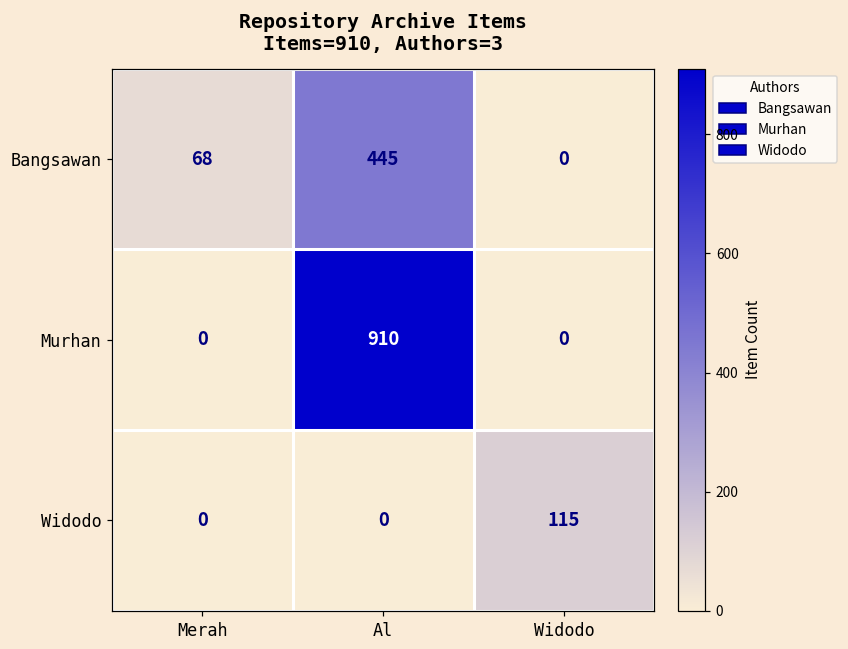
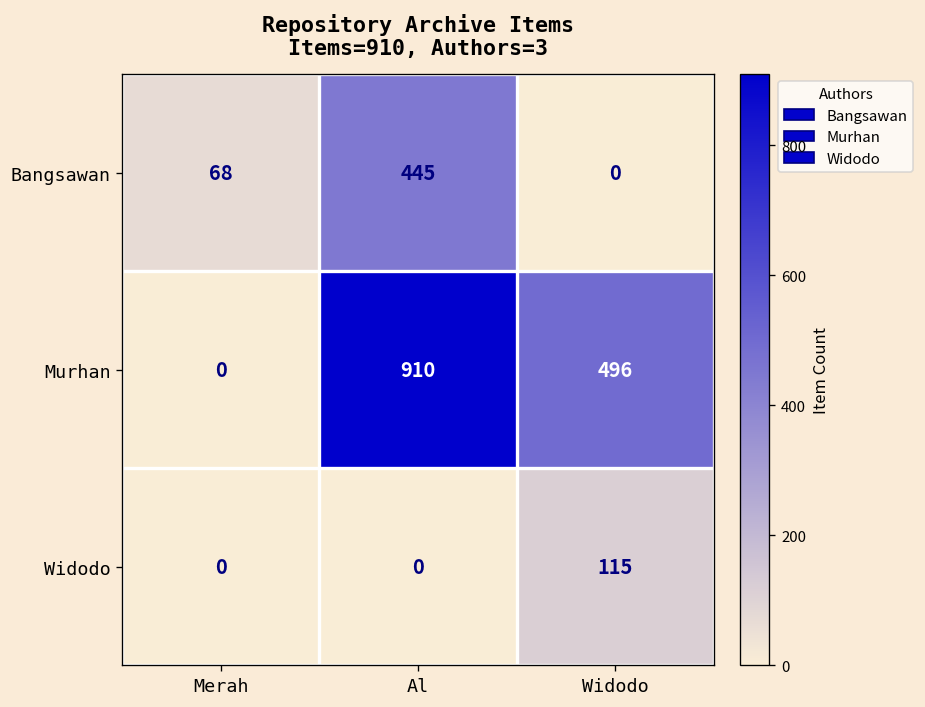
Murhan, Widodo: 0 -> 496
